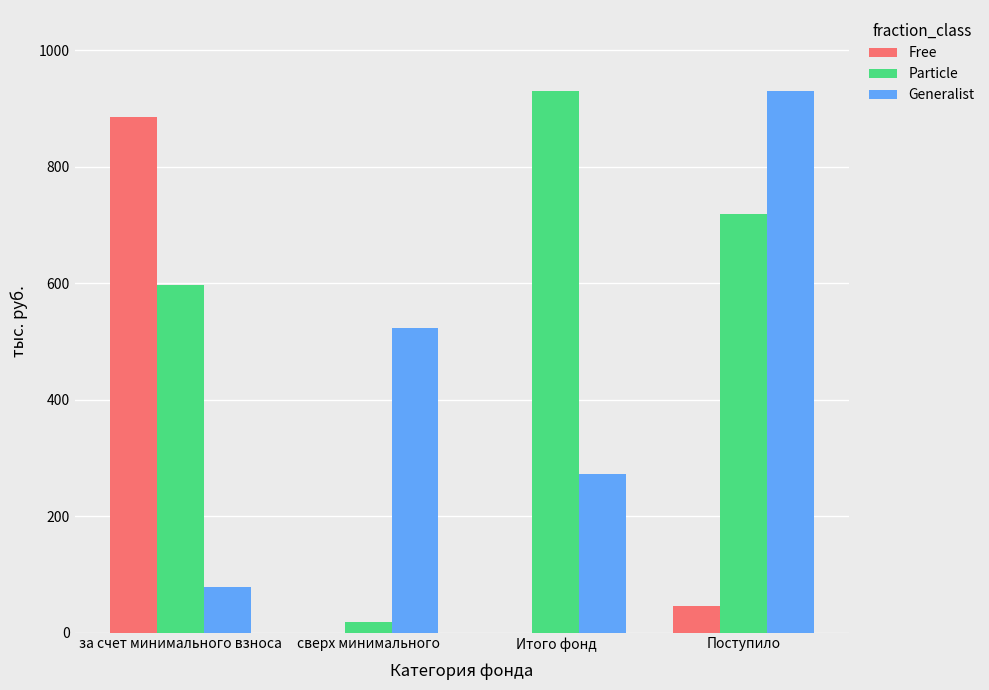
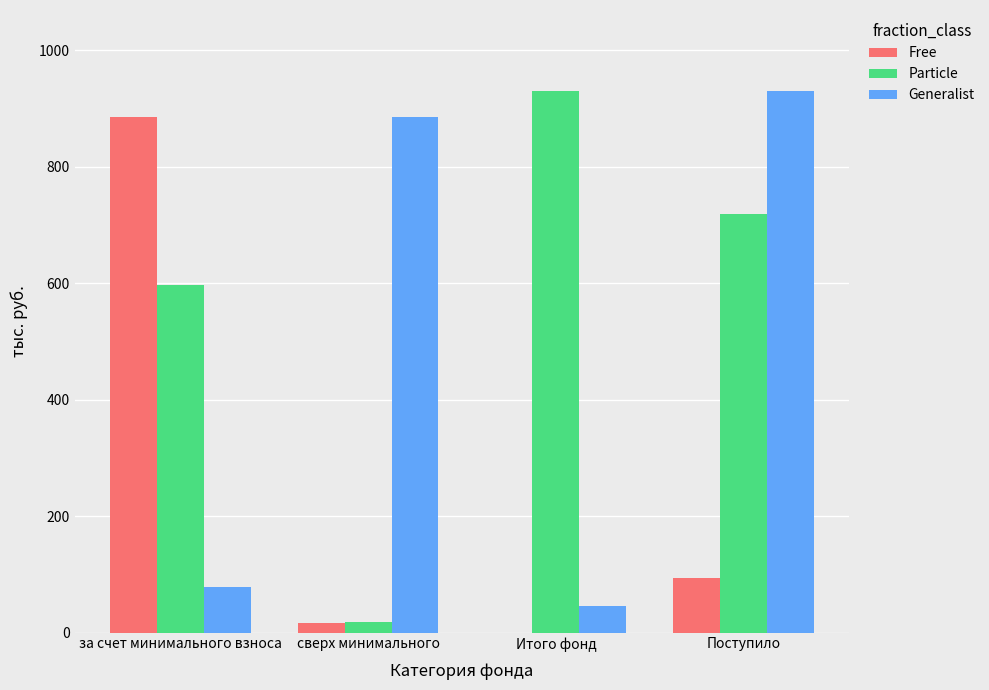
Free, сверх минимального: 0 -> 20
Generalist, сверх минимального: 520 -> 880
Generalist, Итого фонд: 270 -> 40
Free, Поступило: 40 -> 90
